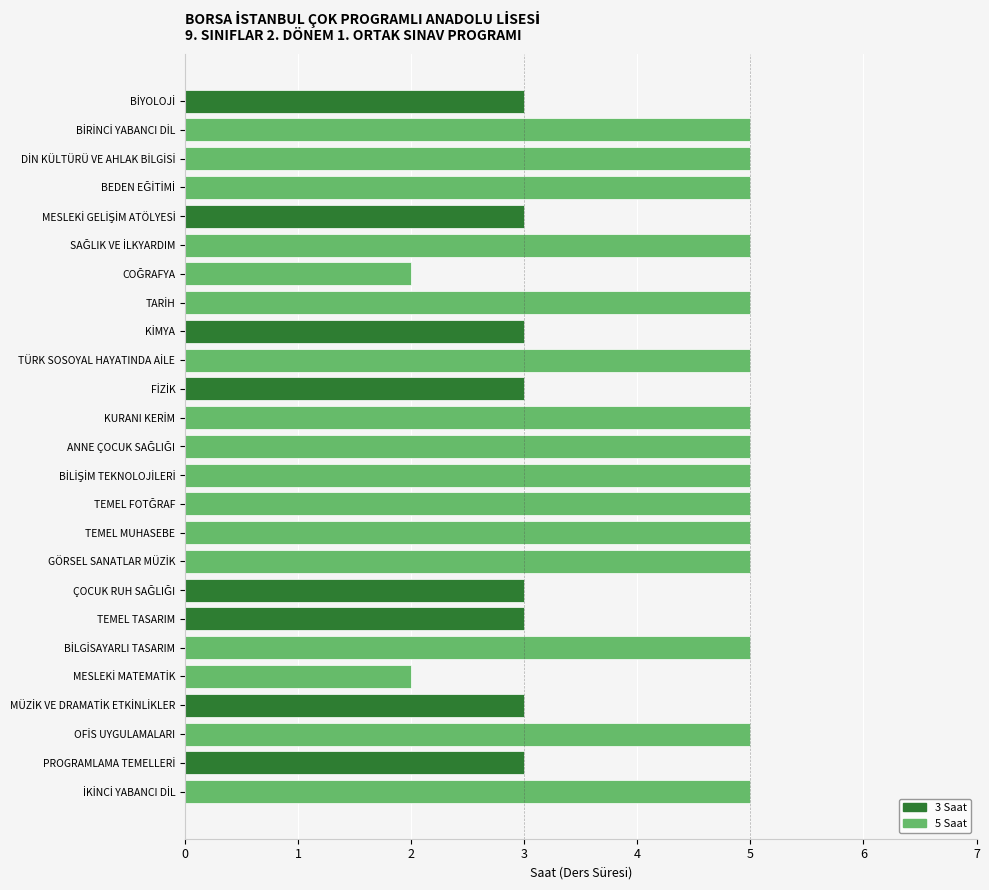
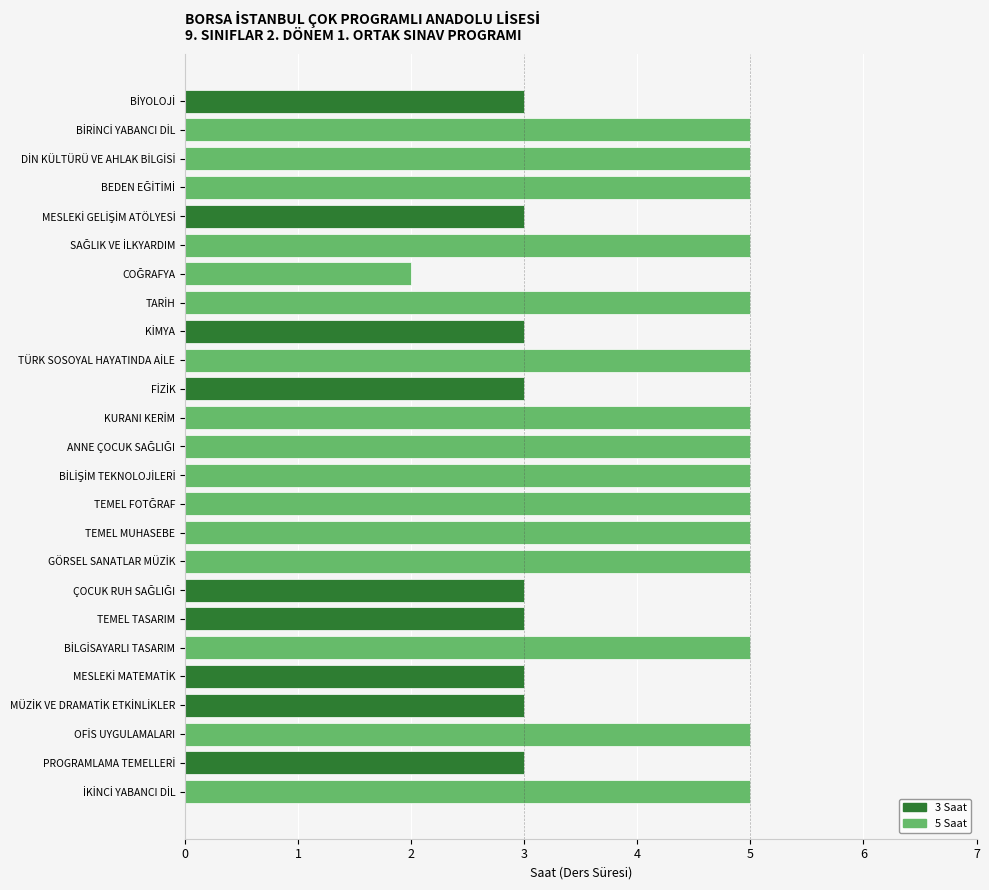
MESLEKİ MATEMATİK: 2 -> 3
